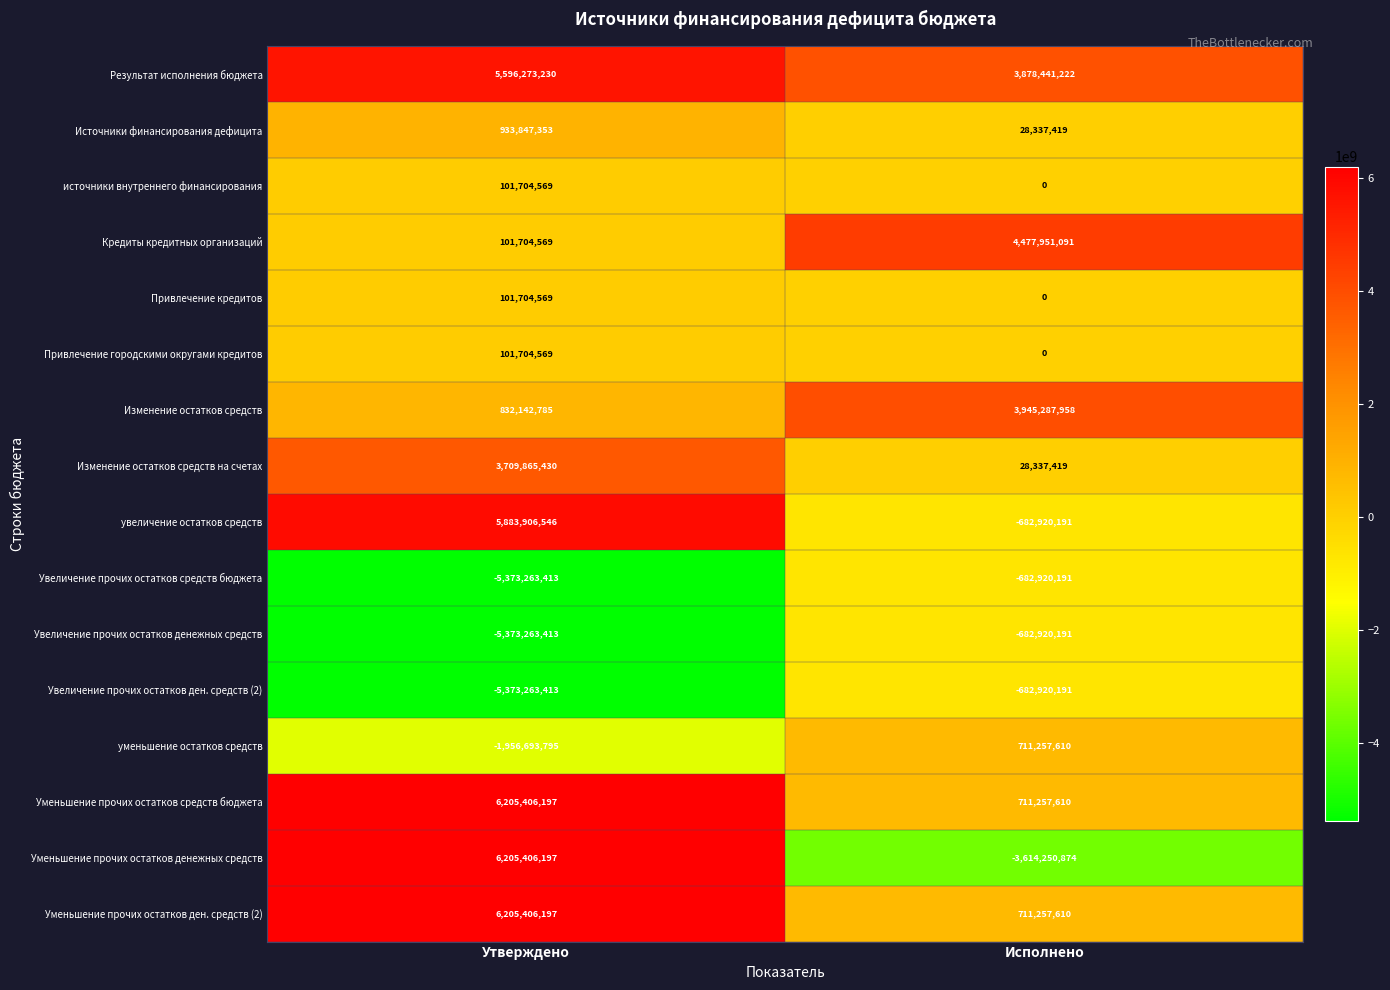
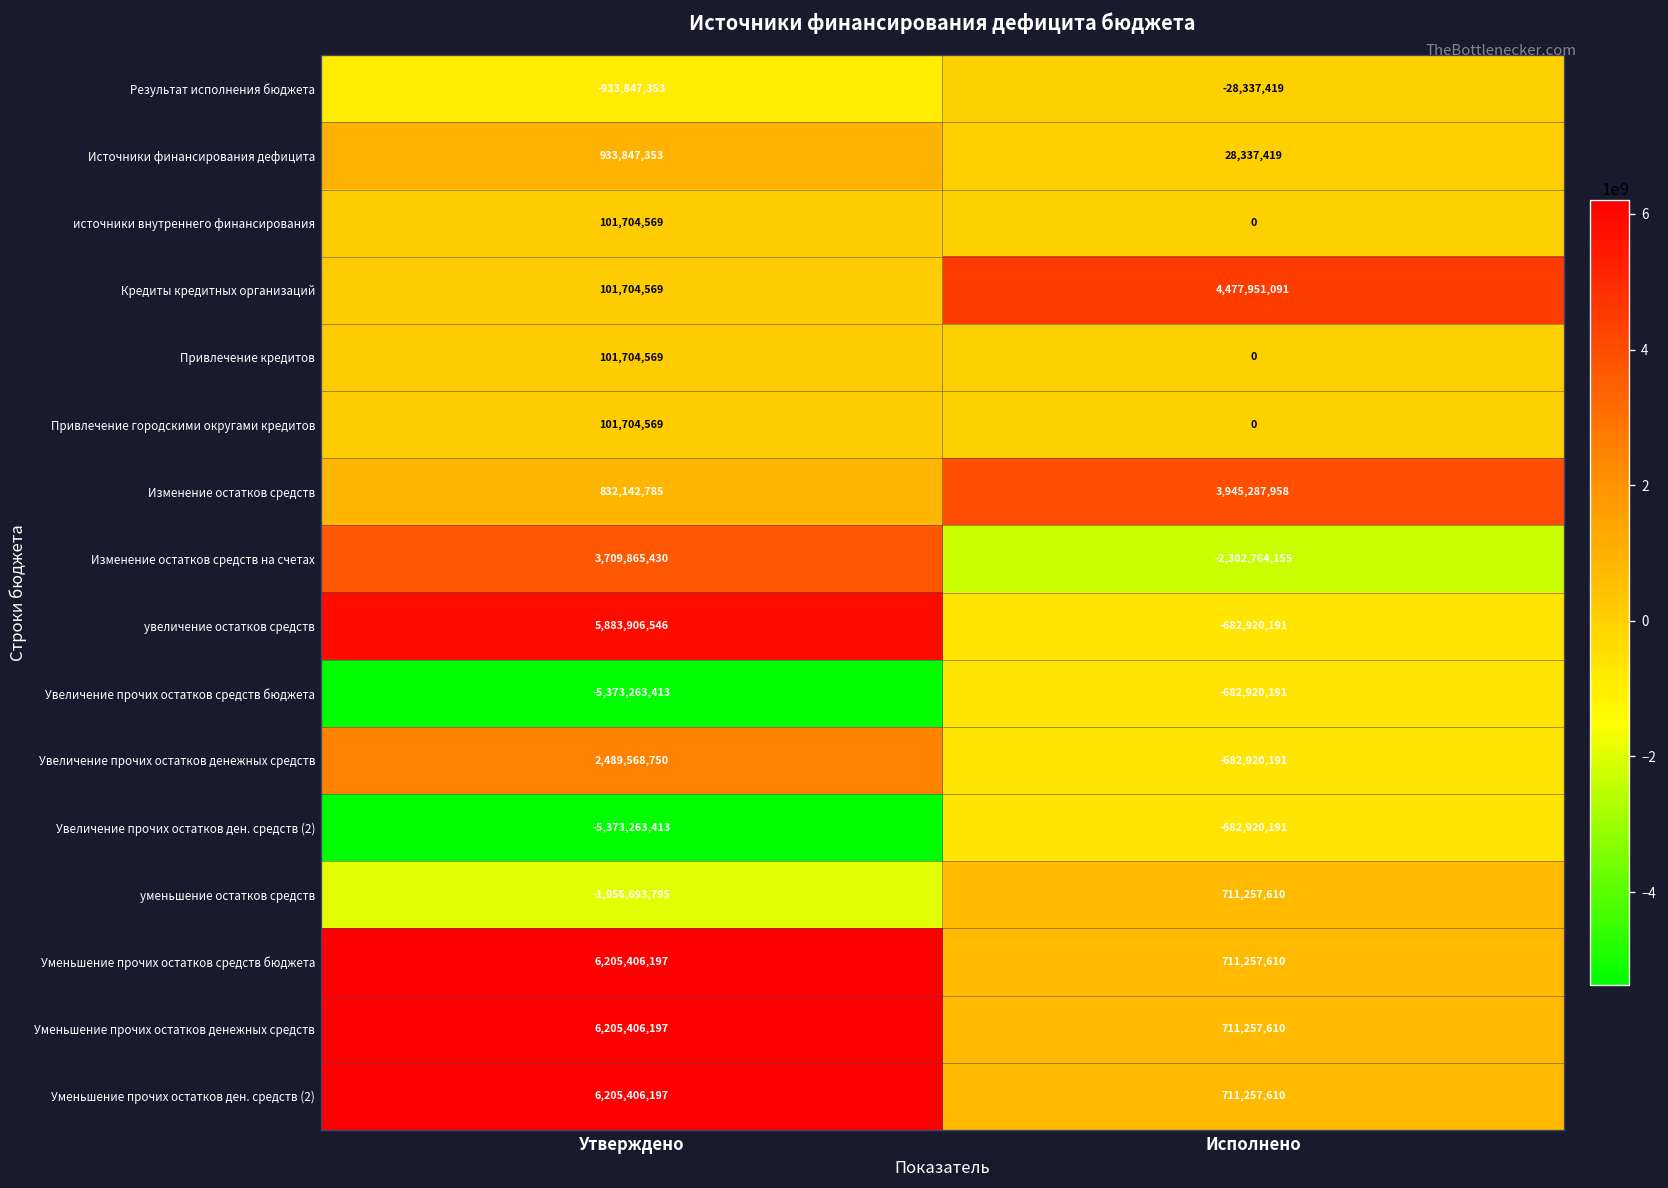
Результат исполнения бюджета, Утверждено: 5,596,273,230 -> -933,847,353
Результат исполнения бюджета, Исполнено: 3,878,441,222 -> -28,337,419
Изменение остатков средств на счетах, Исполнено: 28,337,419 -> -2,302,764,155
Увеличение прочих остатков денежных средств, Утверждено: -5,373,263,413 -> 2,489,568,750
Уменьшение прочих остатков денежных средств, Исполнено: -3,614,250,874 -> 711,257,610
